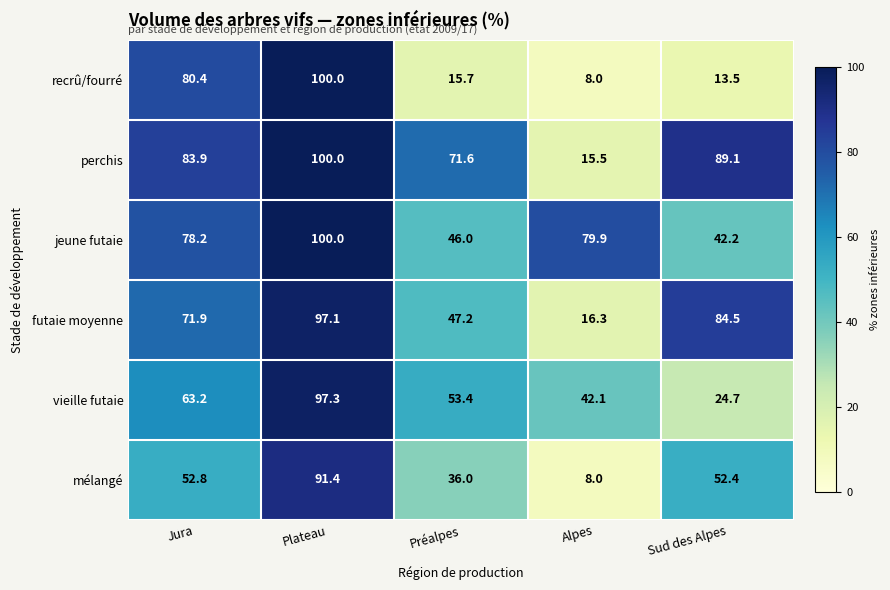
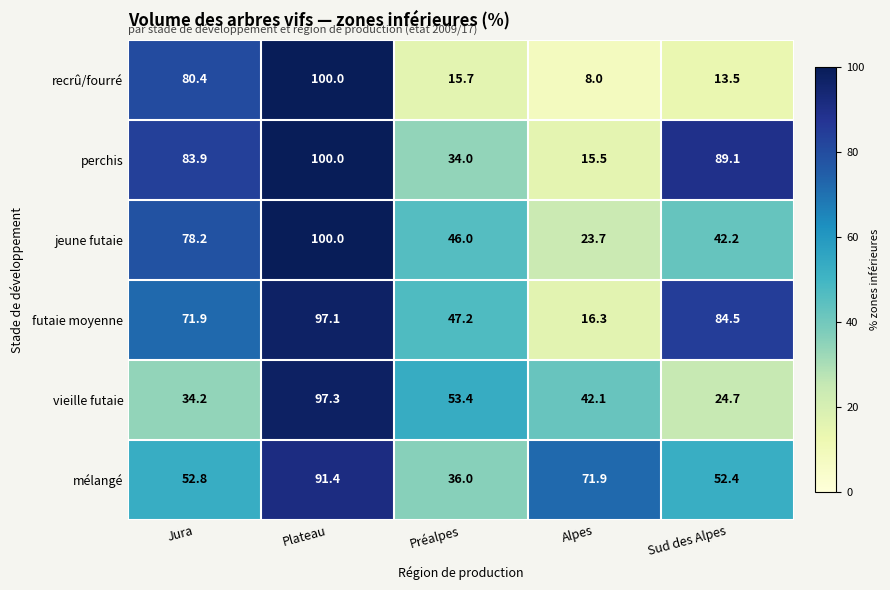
perchis, Préalpes: 71.6 -> 34.0
jeune futaie, Alpes: 79.9 -> 23.7
vieille futaie, Jura: 63.2 -> 34.2
mélangé, Alpes: 8.0 -> 71.9
